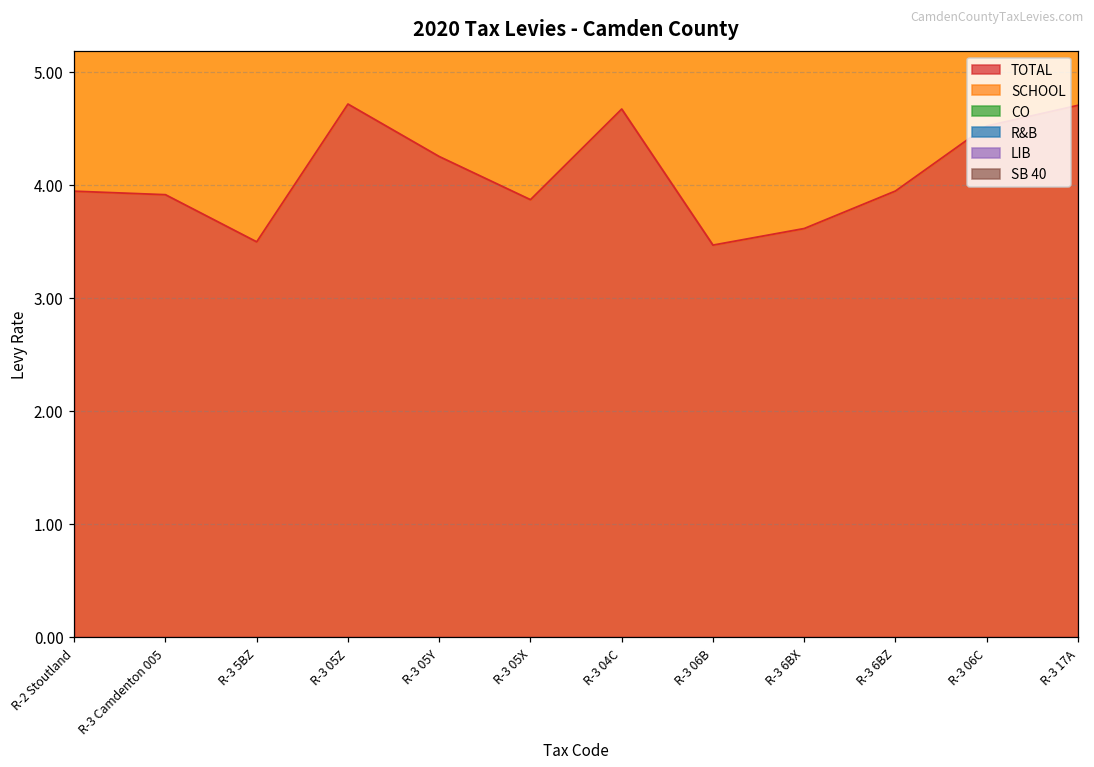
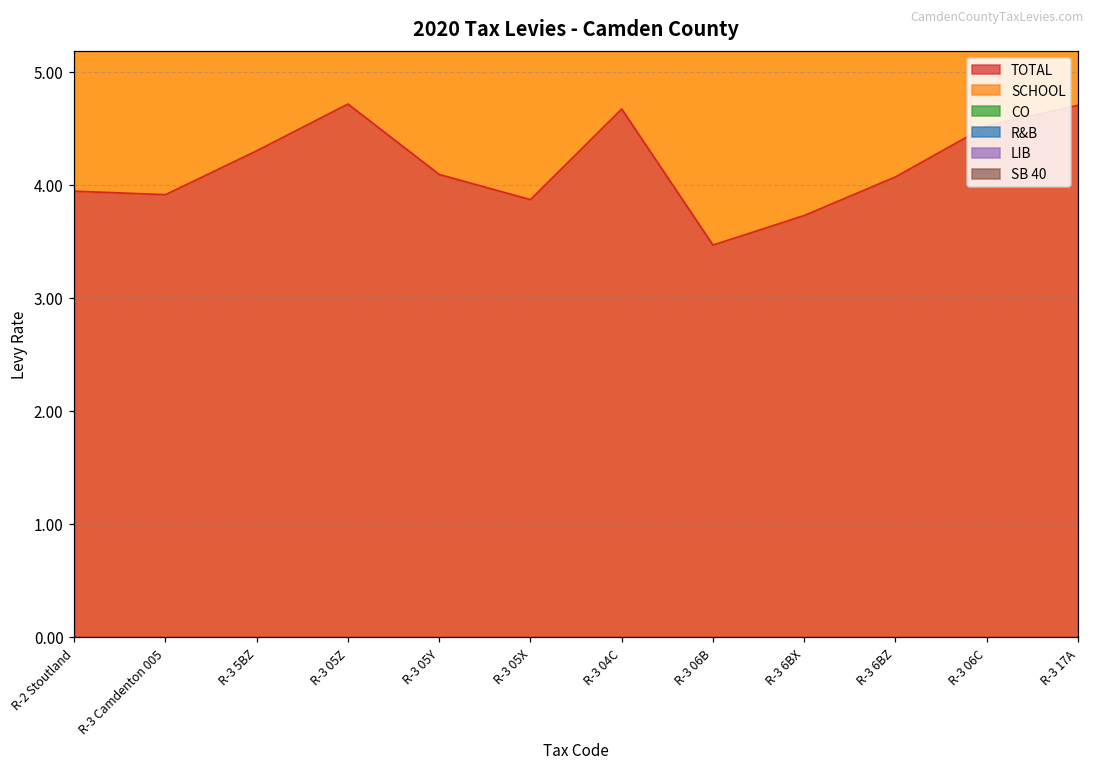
TOTAL, R-3 5BZ: 3.50 -> 4.30
TOTAL, R-3 05Y: 4.25 -> 4.09
TOTAL, R-3 6BX: 3.61 -> 3.73
TOTAL, R-3 6BZ: 3.95 -> 4.07
